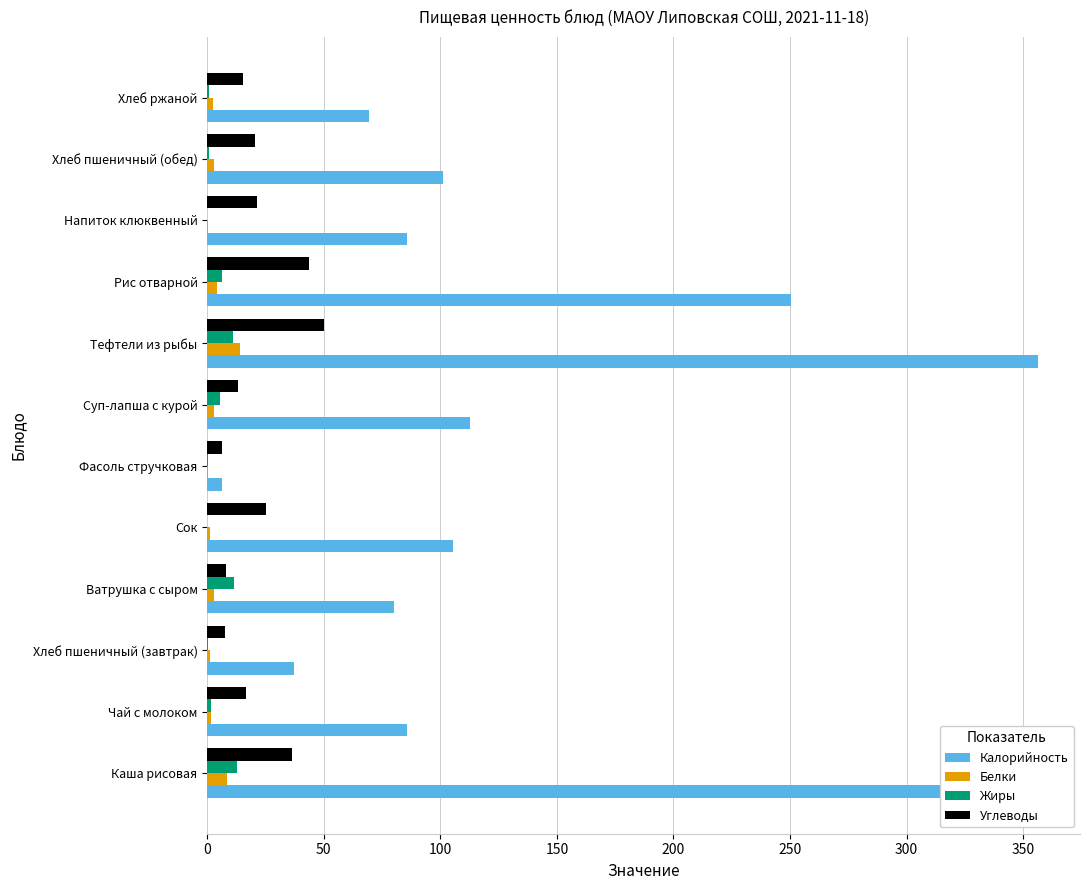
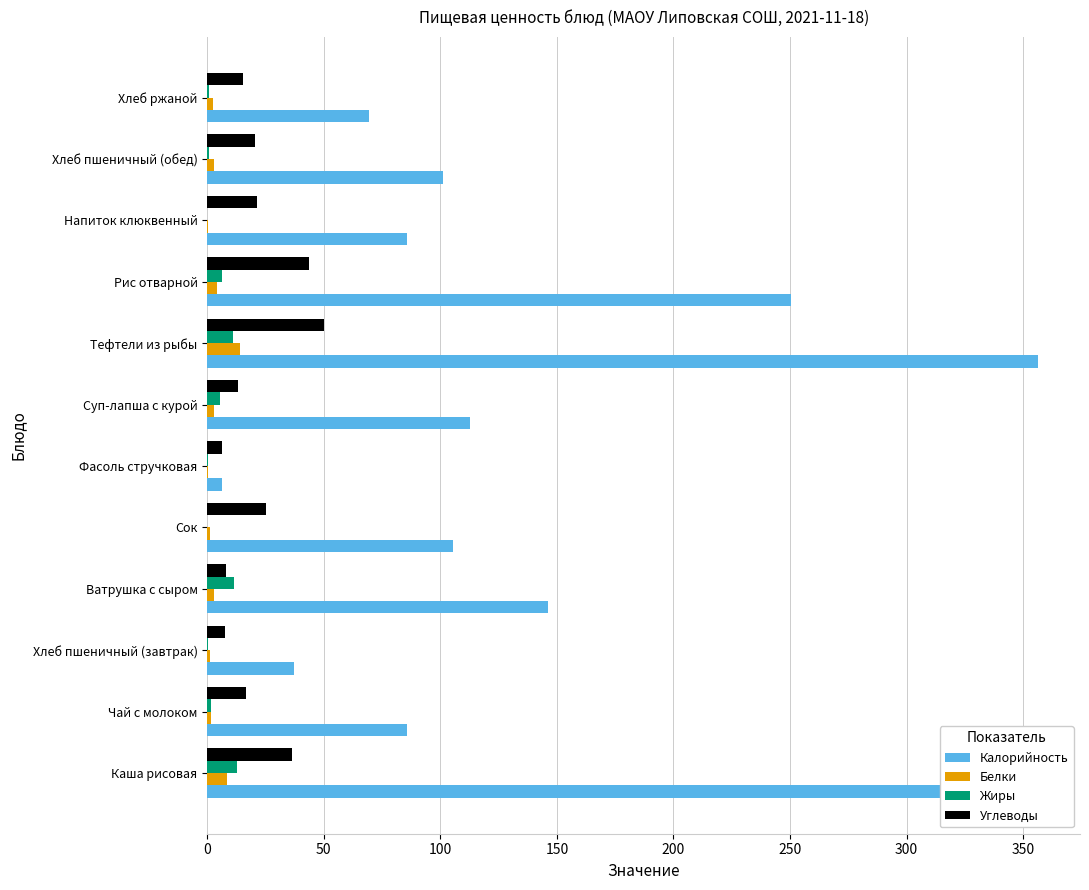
Калорийность, Ватрушка с сыром: 80 -> 146
